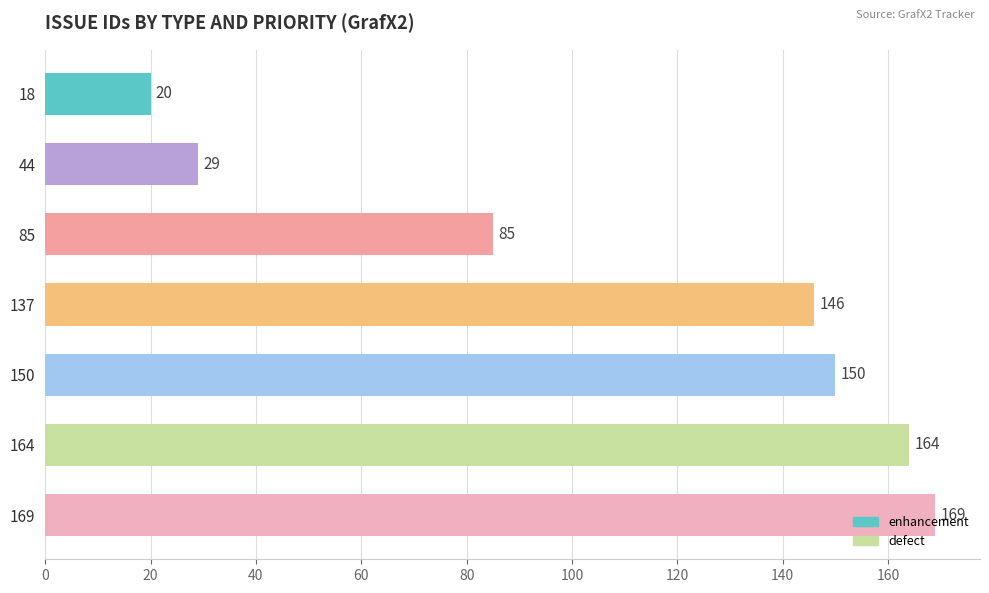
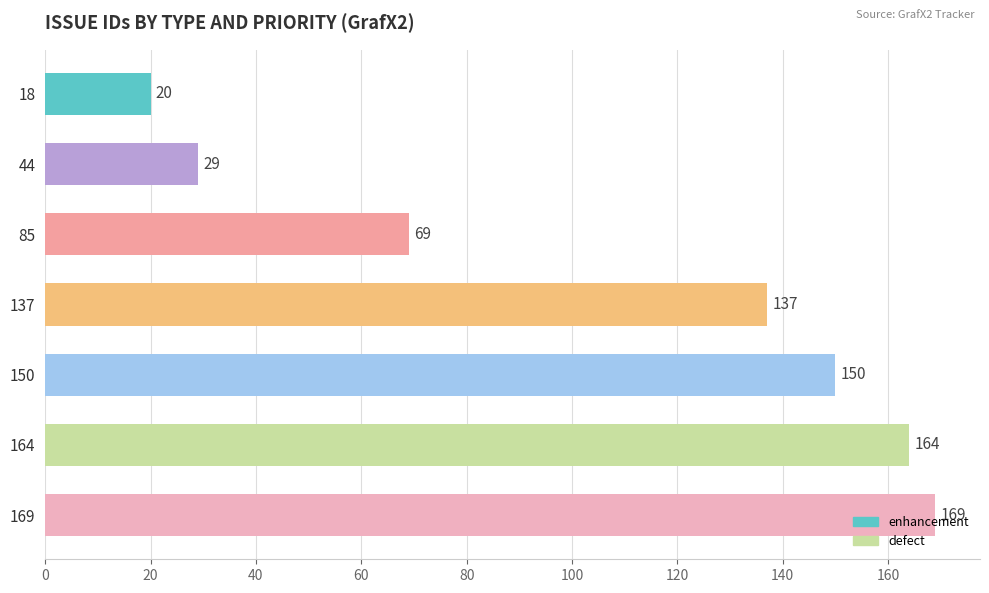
85: 85 -> 69
137: 146 -> 137
